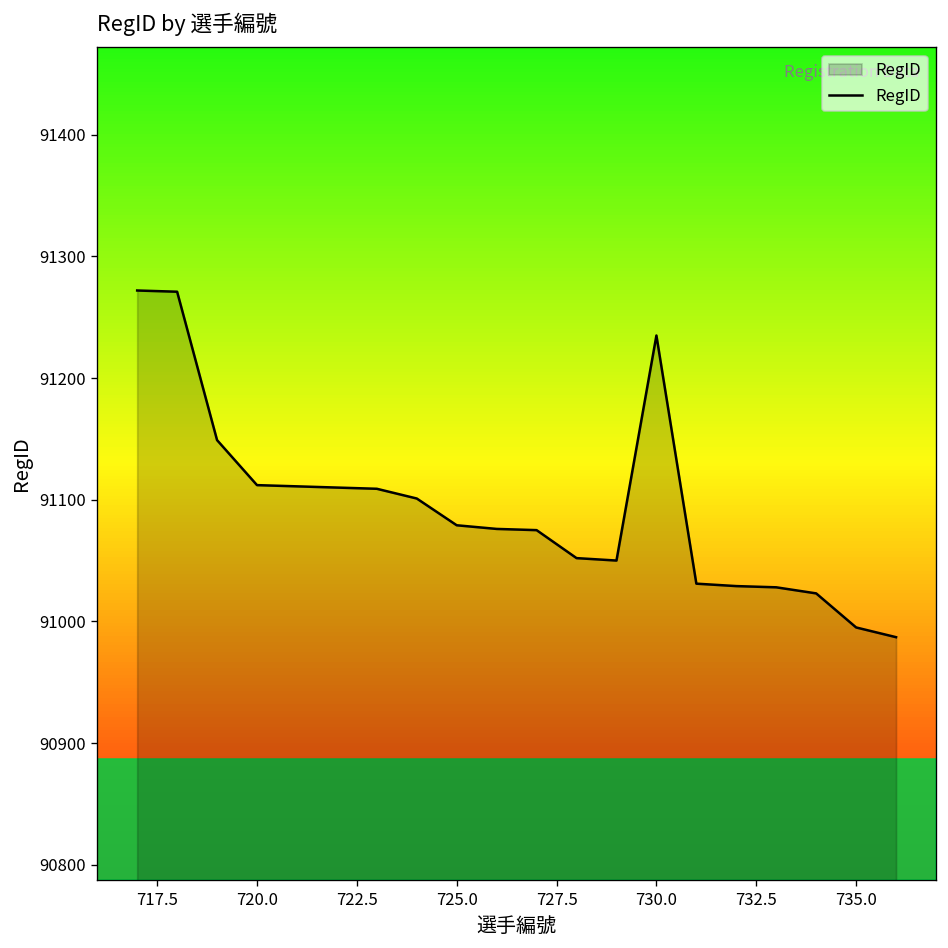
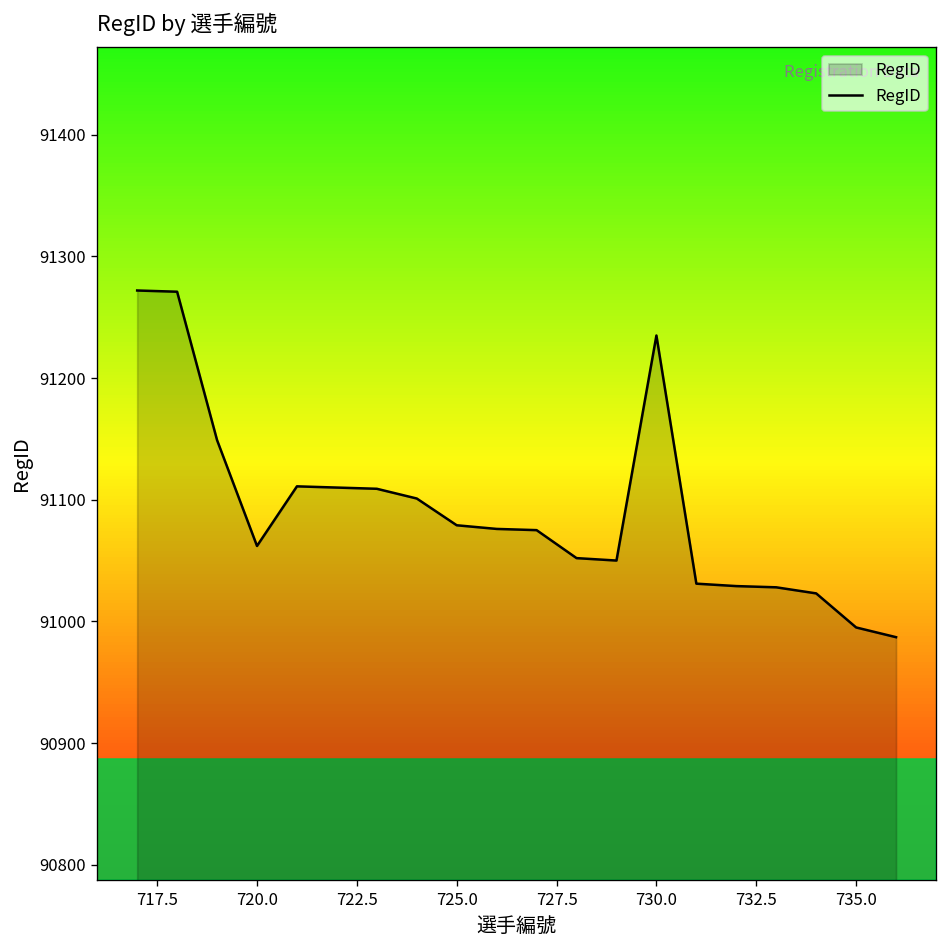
720.0: 91112 -> 91062
